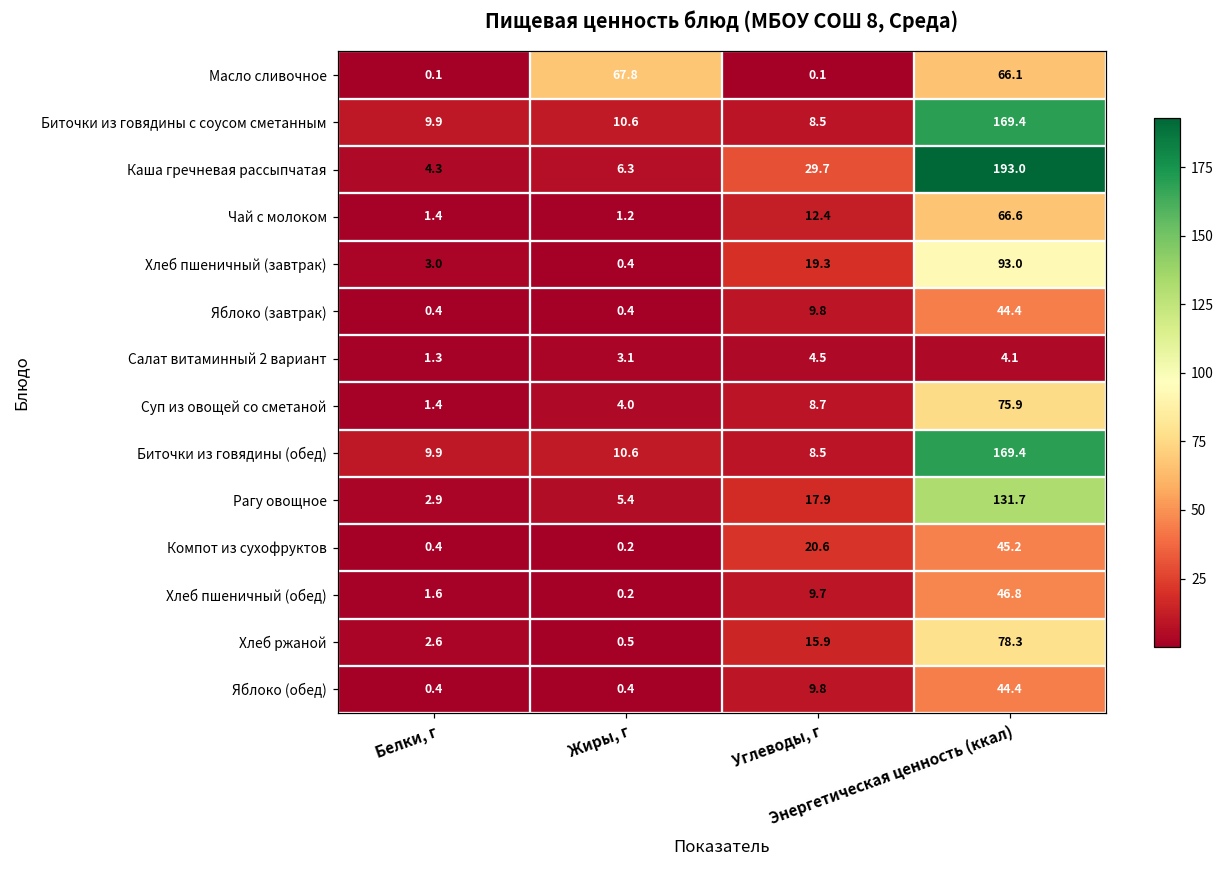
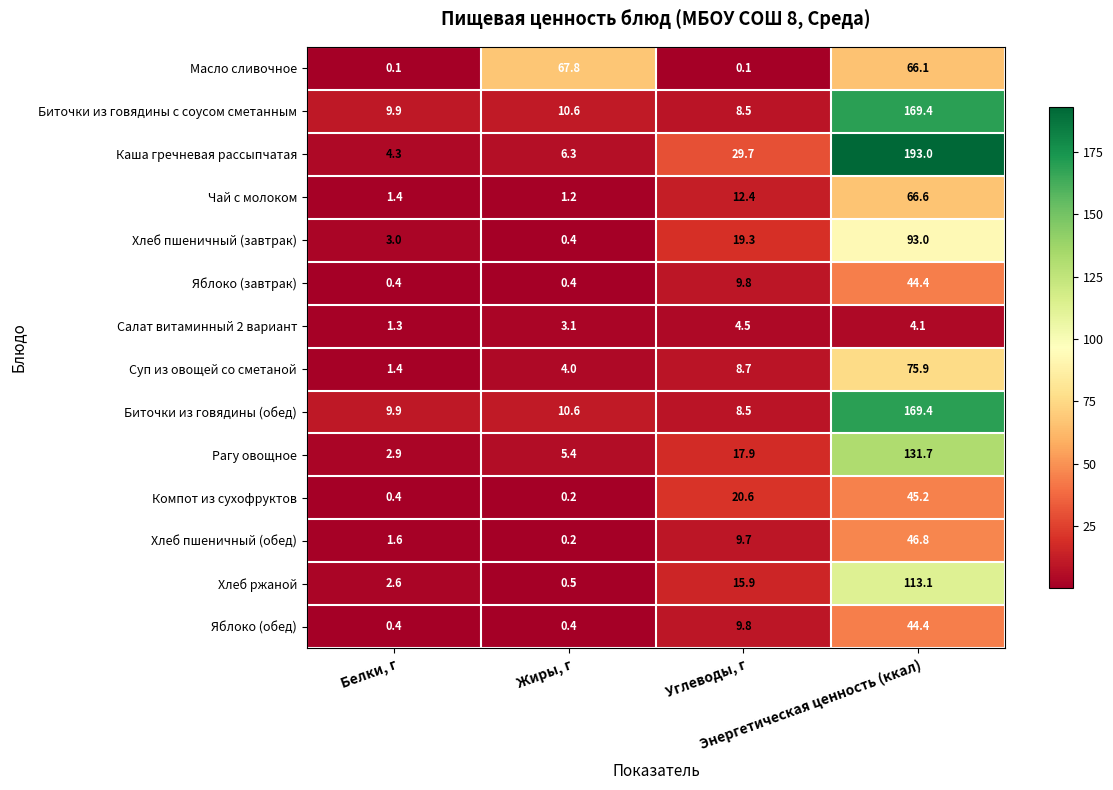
Хлеб ржаной, Энергетическая ценность (ккал): 78.3 -> 113.1
